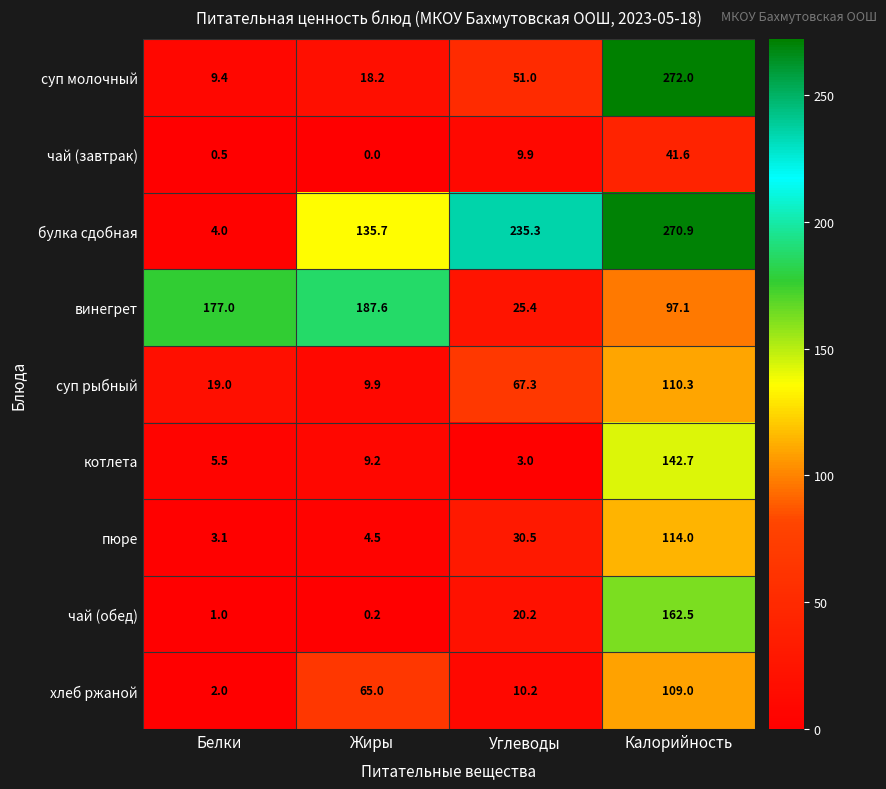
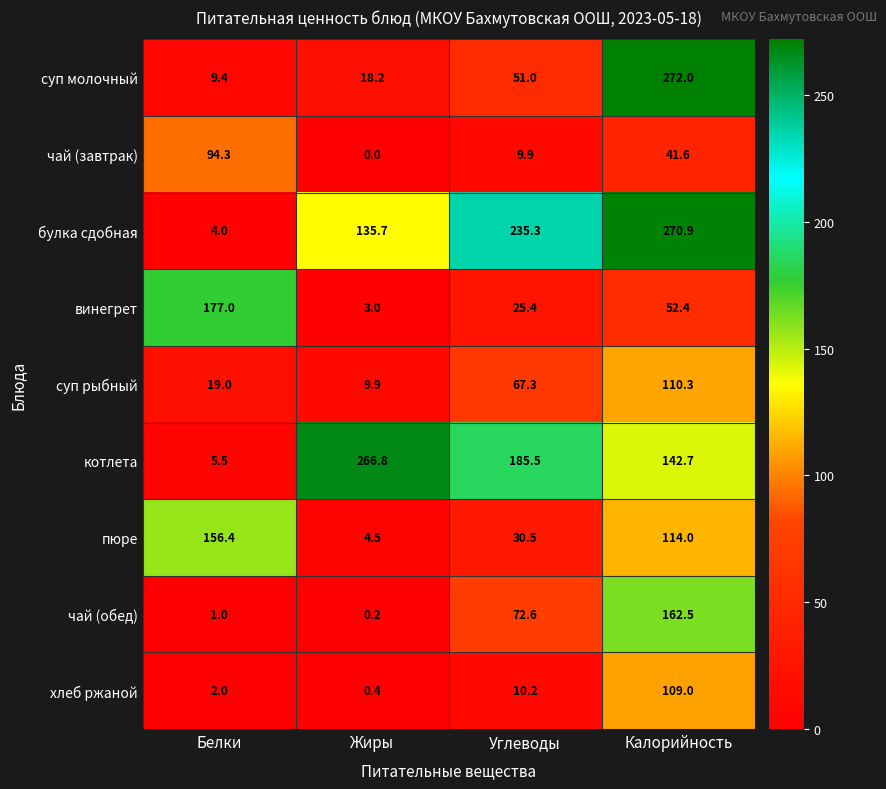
чай (завтрак), Белки: 0.5 -> 94.3
винегрет, Жиры: 187.6 -> 3.0
винегрет, Калорийность: 97.1 -> 52.4
котлета, Жиры: 9.2 -> 266.8
котлета, Углеводы: 3.0 -> 185.5
пюре, Белки: 3.1 -> 156.4
чай (обед), Углеводы: 20.2 -> 72.6
хлеб ржаной, Жиры: 65.0 -> 0.4
